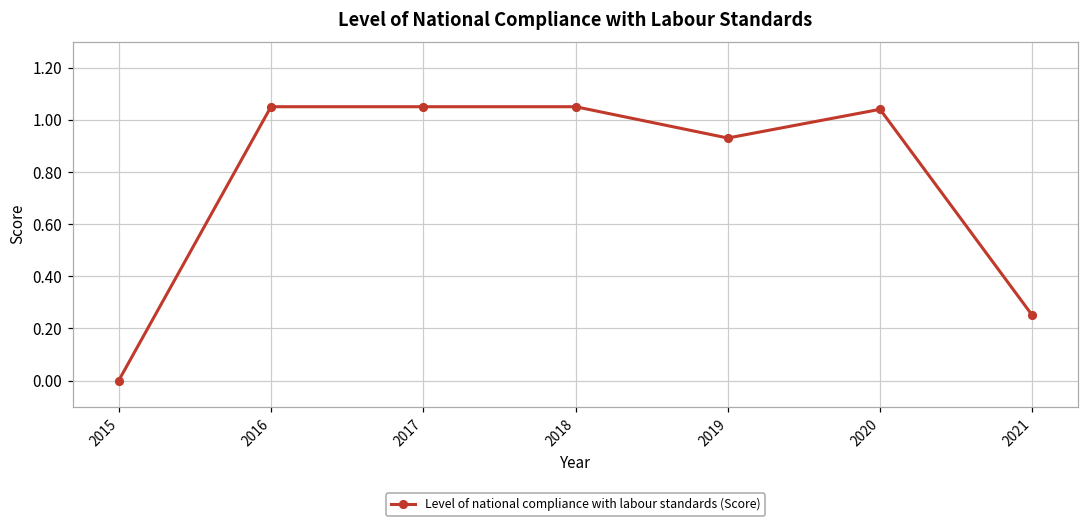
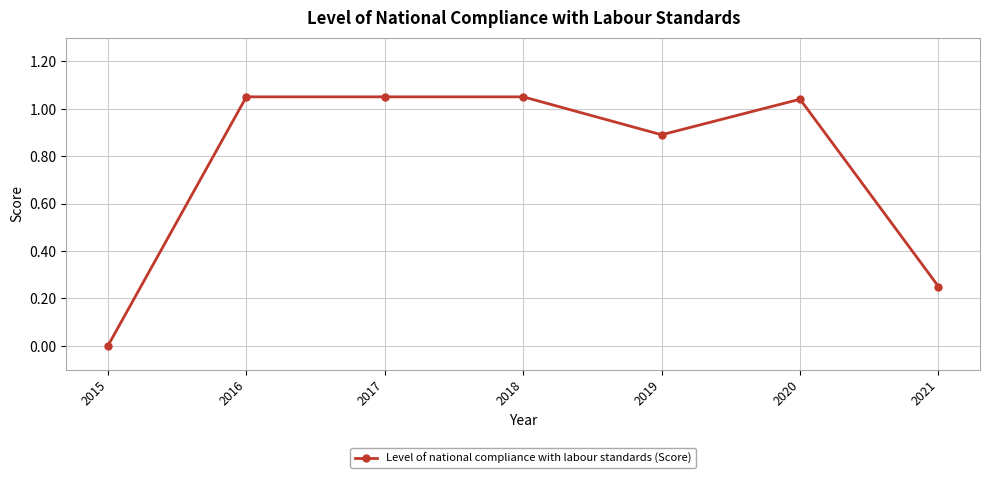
2019: 0.93 -> 0.89
